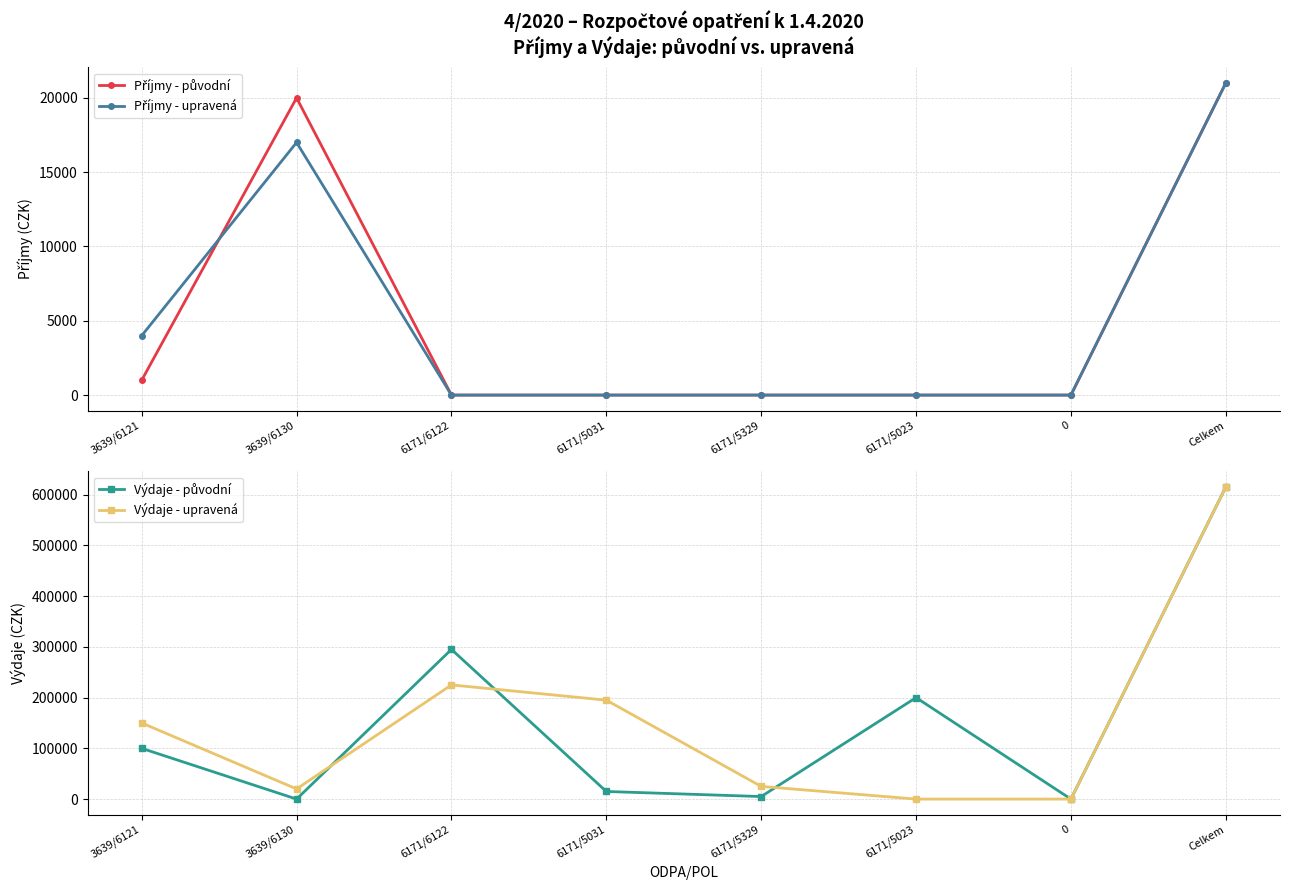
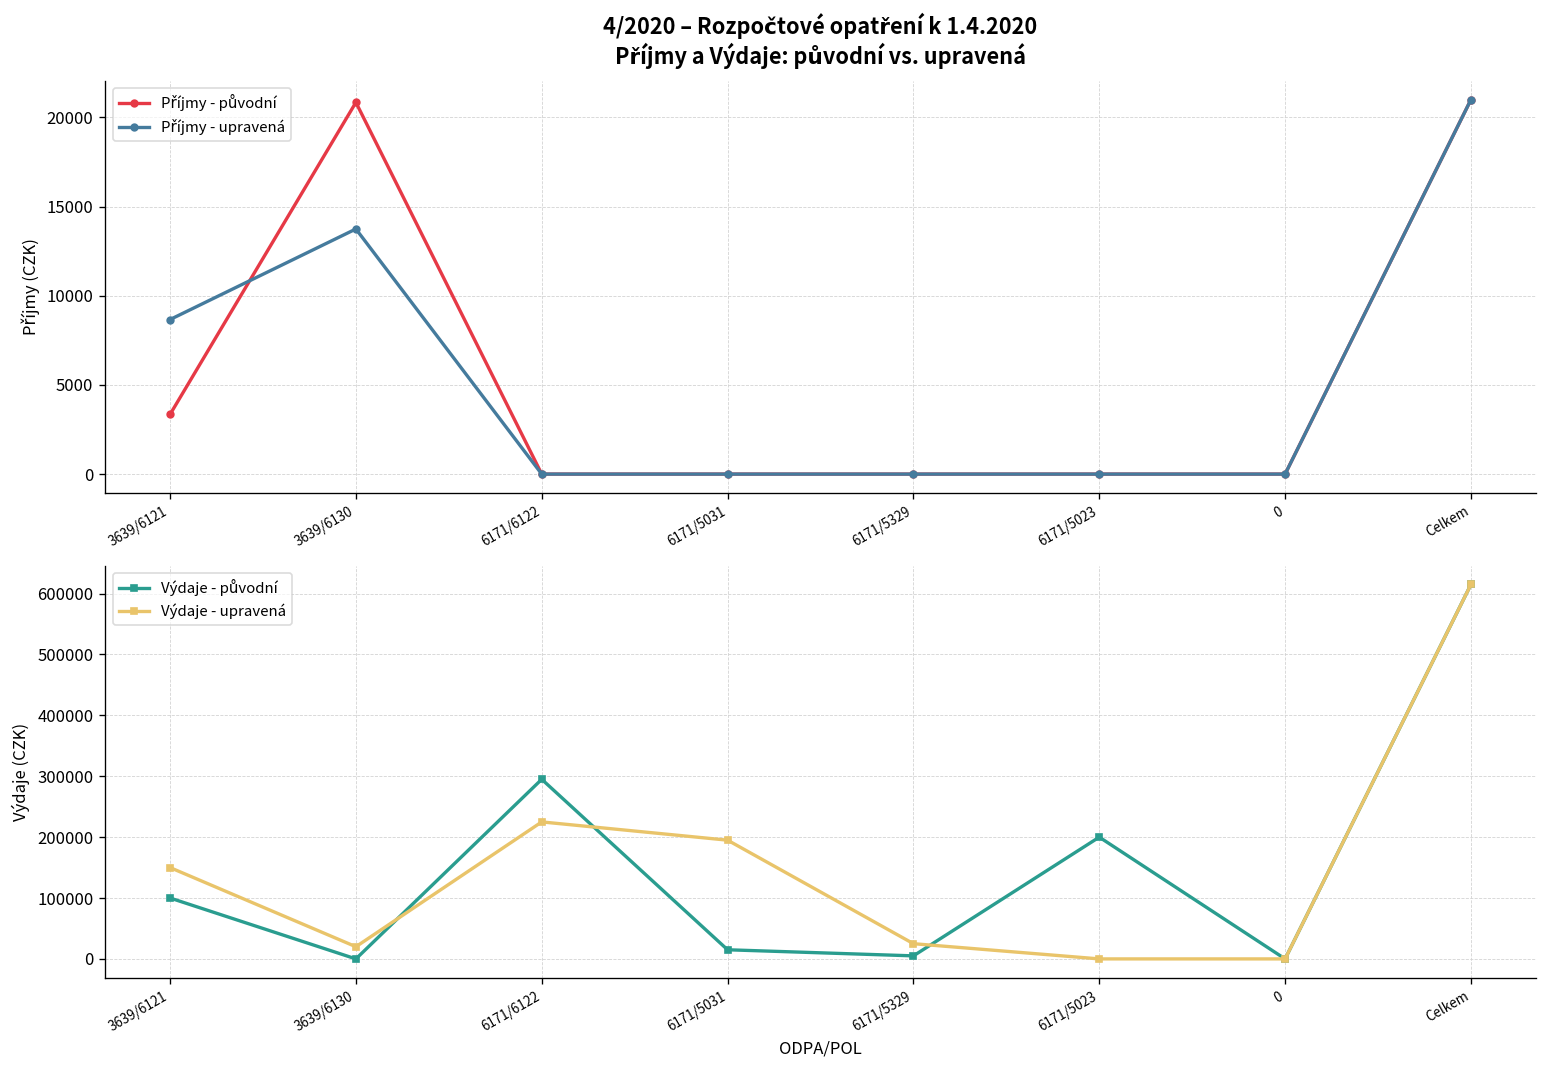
4/2020 – Rozpočtové opatření k 1.4.2020 Příjmy a Výdaje: původní vs. upravená, Příjmy - původní, 3639/6121: 1000 -> 3300
4/2020 – Rozpočtové opatření k 1.4.2020 Příjmy a Výdaje: původní vs. upravená, Příjmy - upravená, 3639/6121: 4000 -> 8700
4/2020 – Rozpočtové opatření k 1.4.2020 Příjmy a Výdaje: původní vs. upravená, Příjmy - původní, 3639/6130: 20000 -> 20800
4/2020 – Rozpočtové opatření k 1.4.2020 Příjmy a Výdaje: původní vs. upravená, Příjmy - upravená, 3639/6130: 17000 -> 13700
